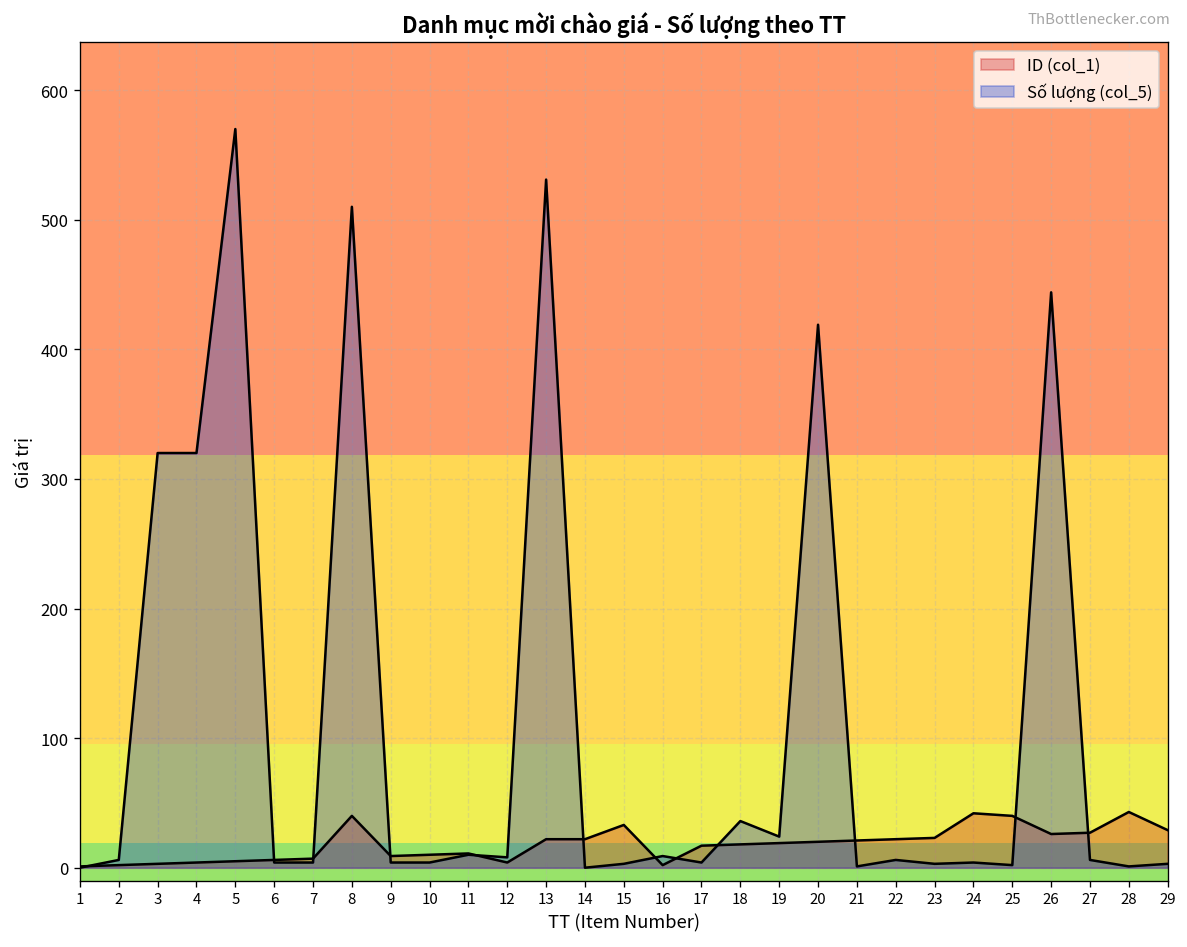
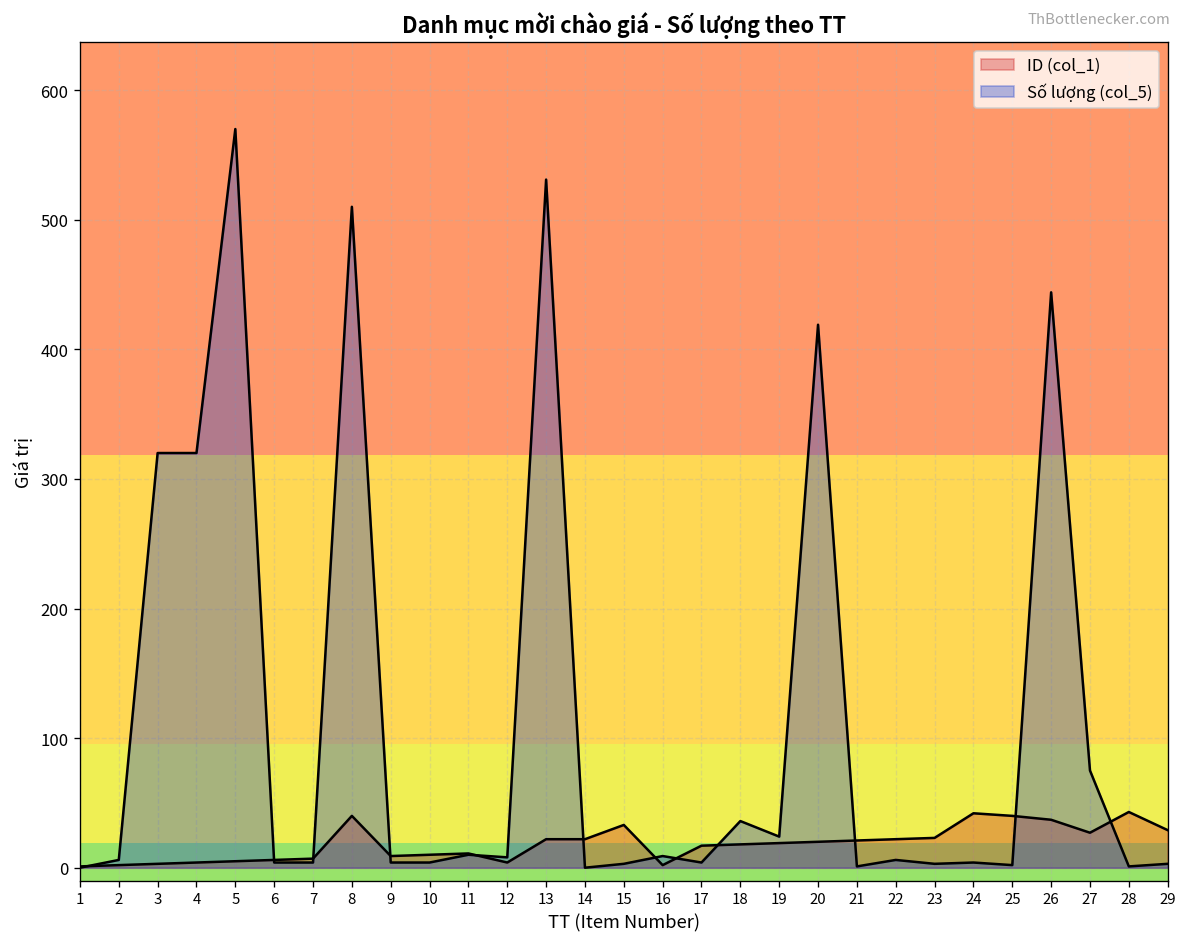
ID (col_1), 26: 26 -> 37
Số lượng (col_5), 27: 6 -> 75
